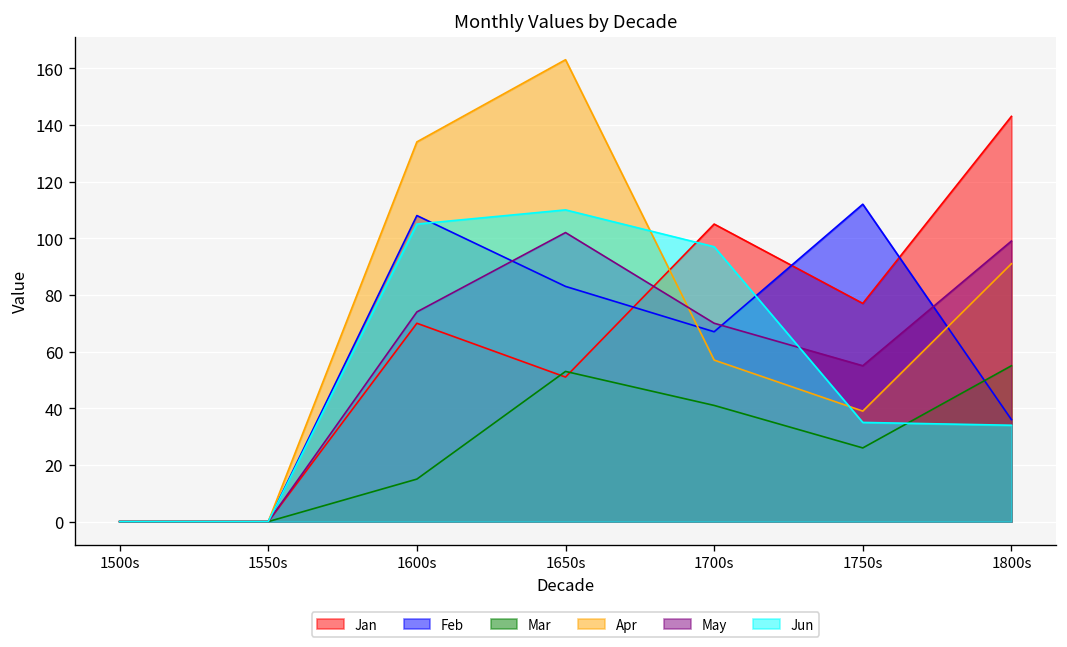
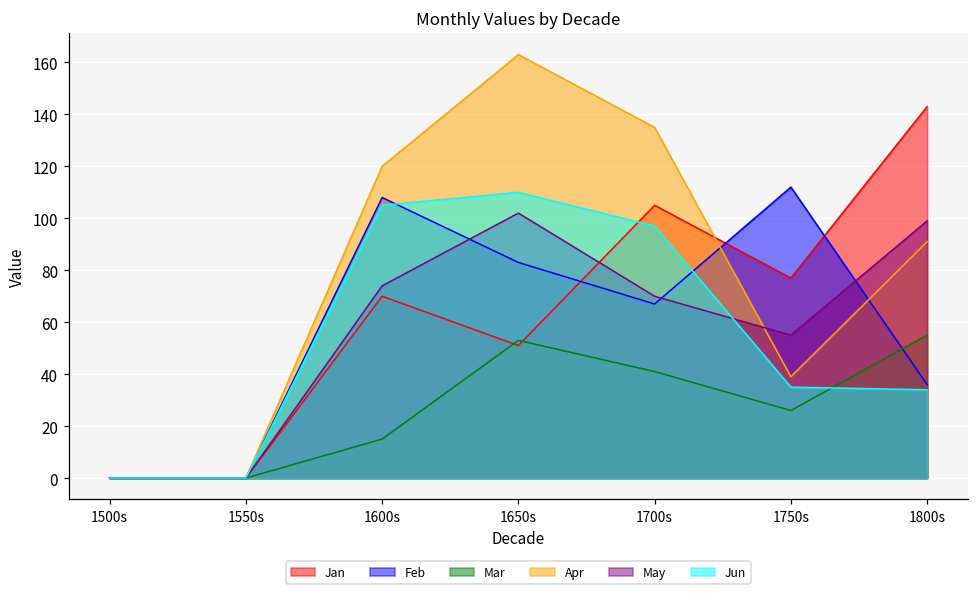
Apr, 1600s: 134 -> 120
Apr, 1700s: 57 -> 135
